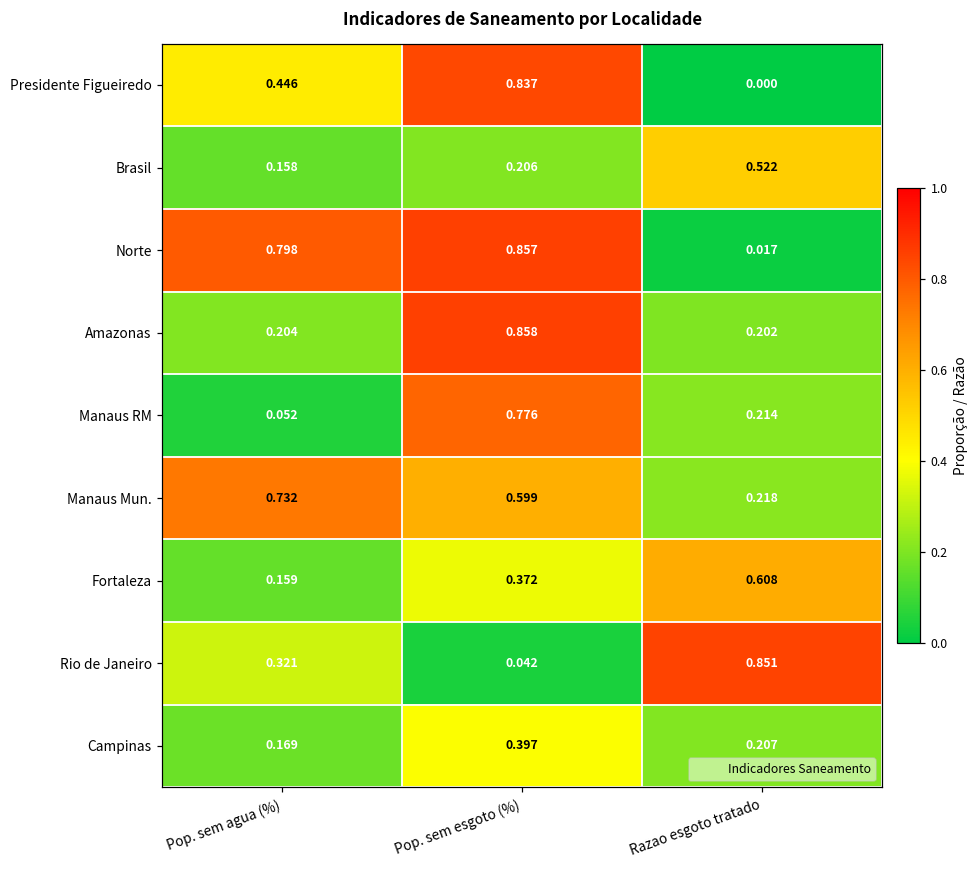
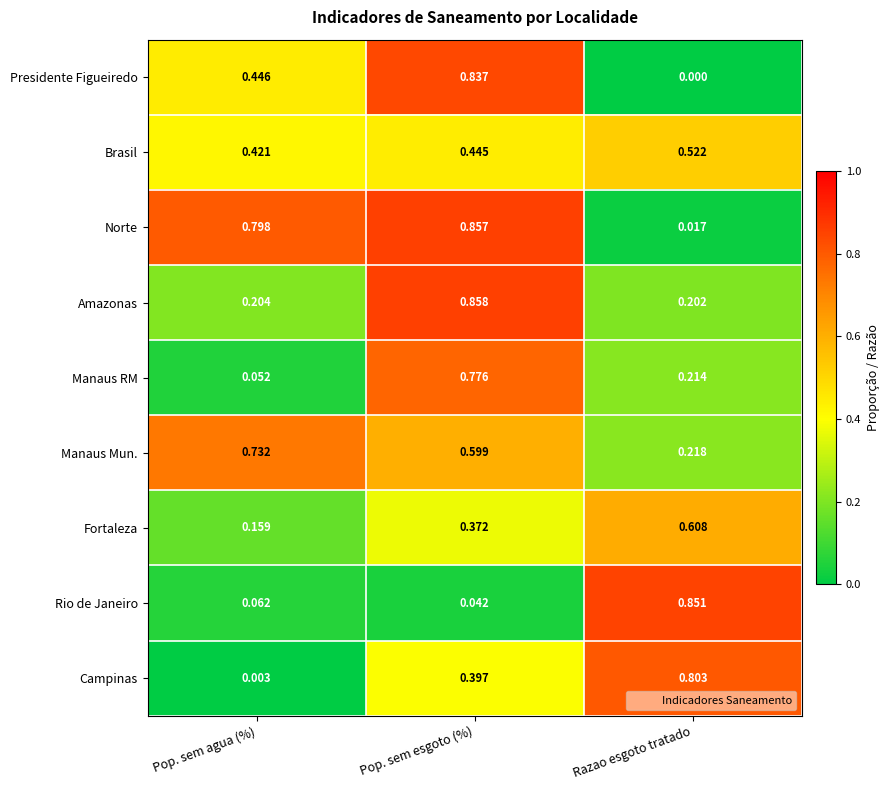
Brasil, Pop. sem agua (%): 0.158 -> 0.421
Brasil, Pop. sem esgoto (%): 0.206 -> 0.445
Rio de Janeiro, Pop. sem agua (%): 0.321 -> 0.062
Campinas, Pop. sem agua (%): 0.169 -> 0.003
Campinas, Razao esgoto tratado: 0.207 -> 0.803
